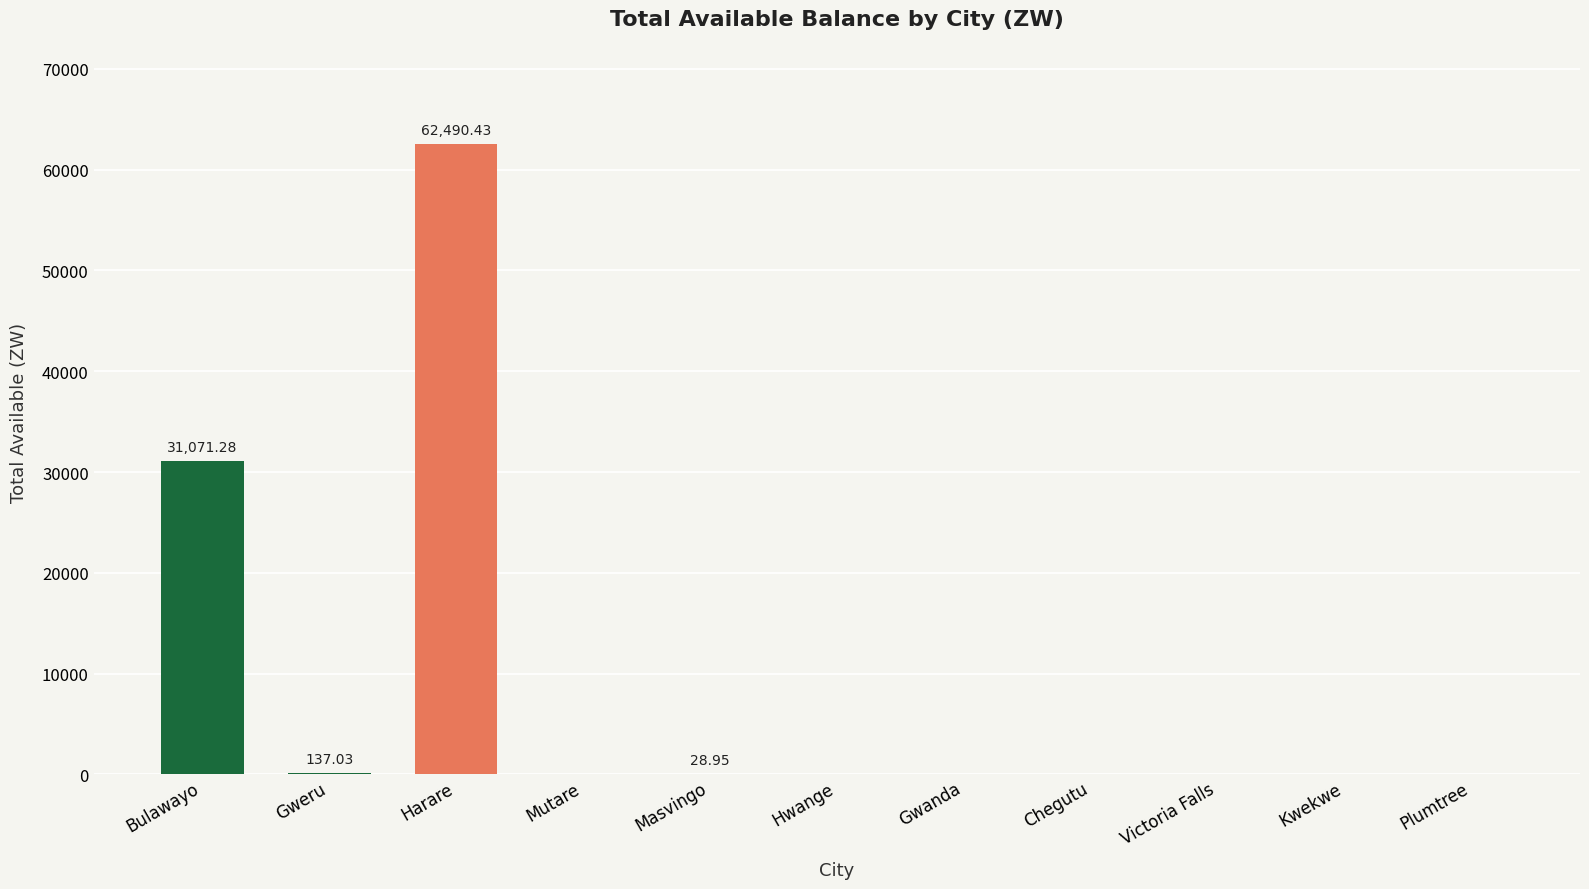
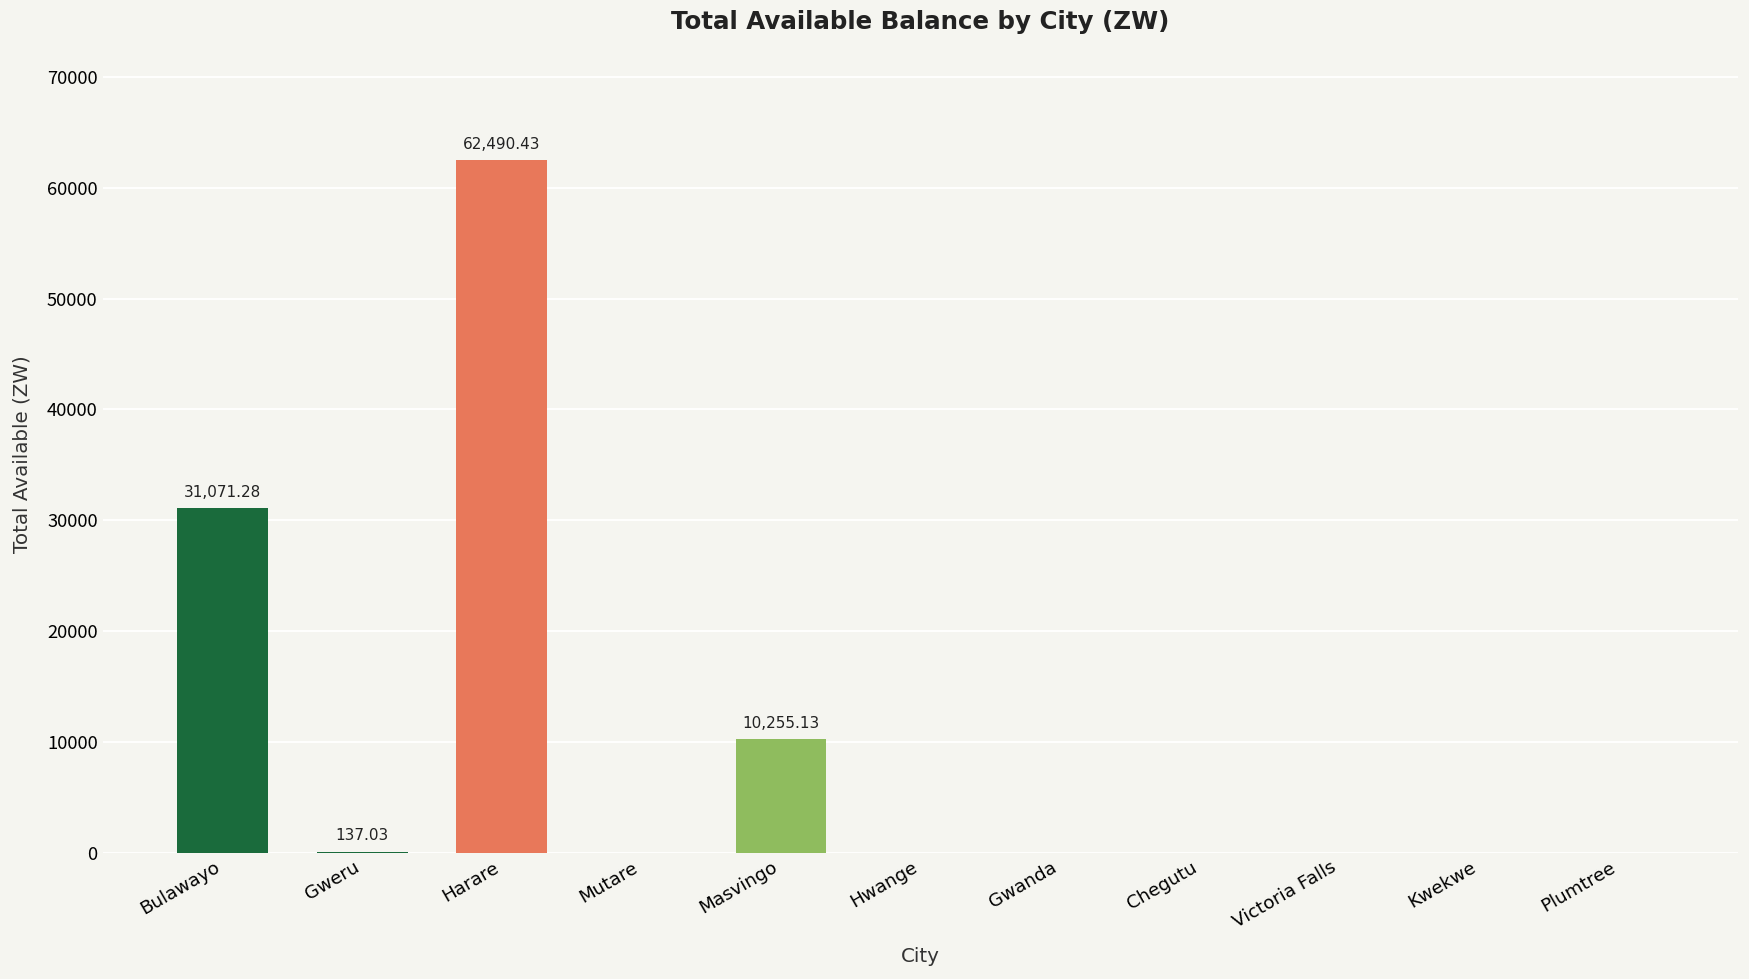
Masvingo: 28.95 -> 10,255.13
